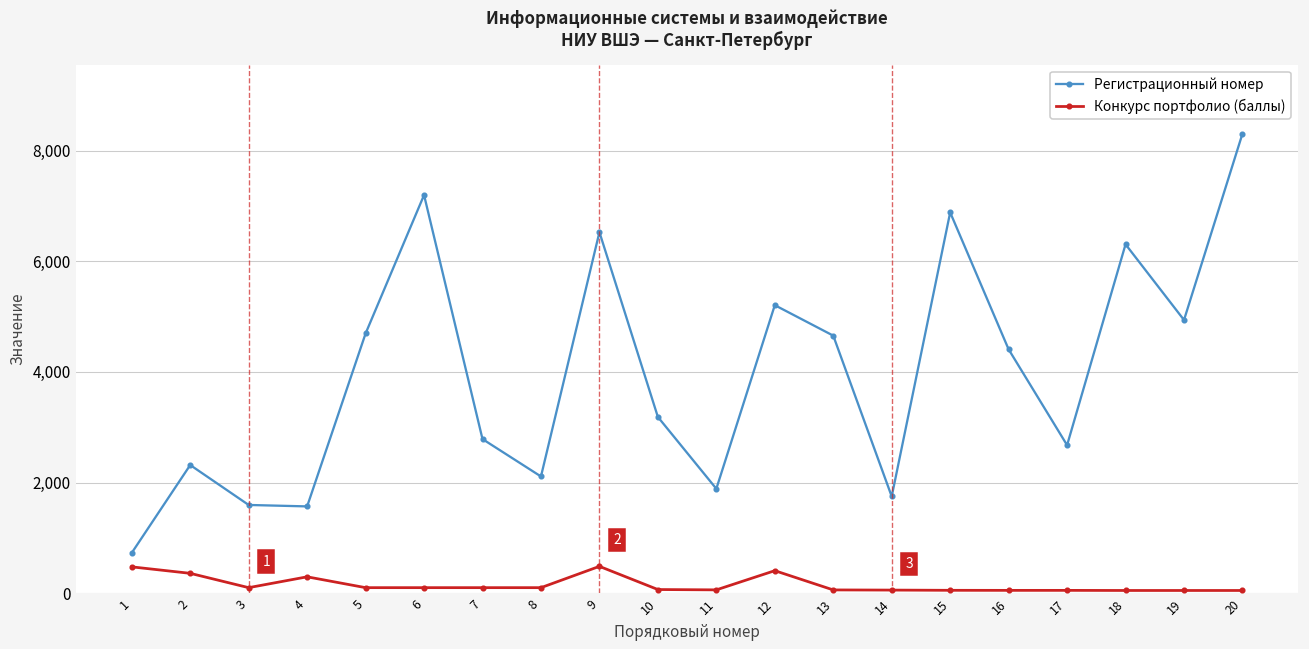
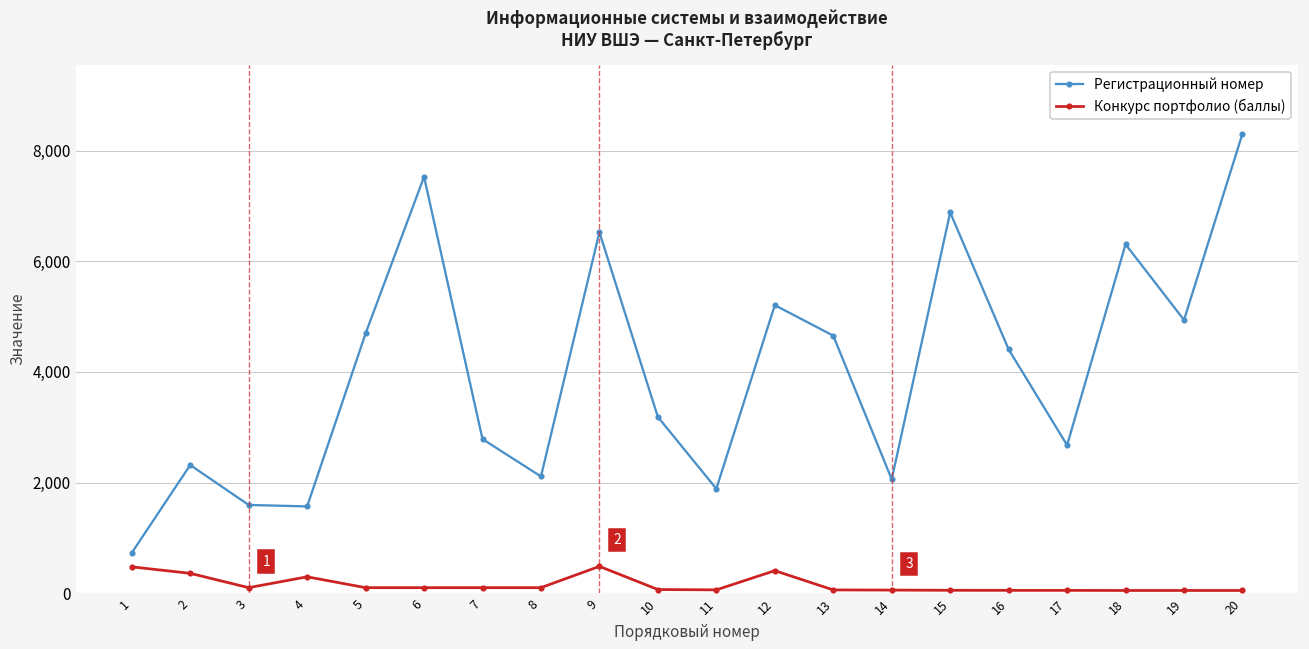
Регистрационный номер, 6: 7,200 -> 7,500
Регистрационный номер, 14: 1,700 -> 2,100
